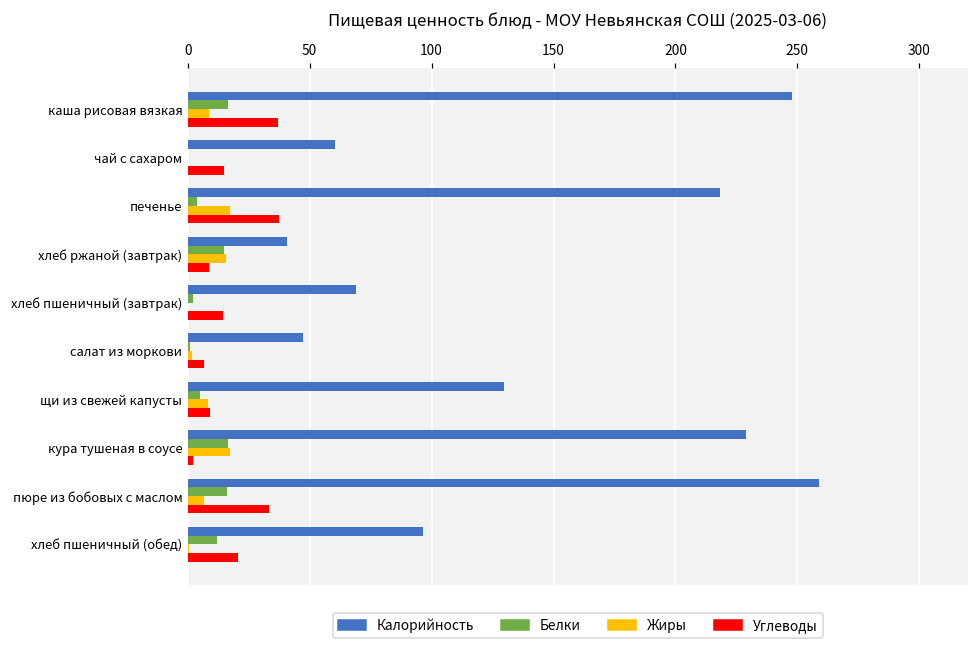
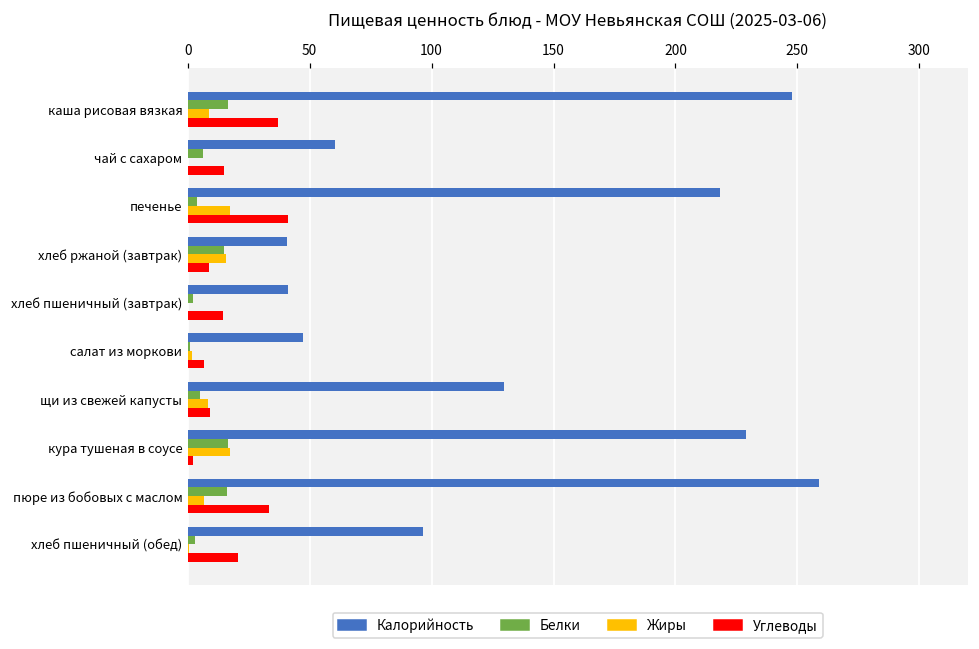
Белки, чай с сахаром: 0 -> 6
Углеводы, печенье: 37 -> 41
Калорийность, хлеб пшеничный (завтрак): 69 -> 41
Белки, хлеб пшеничный (обед): 12 -> 3
